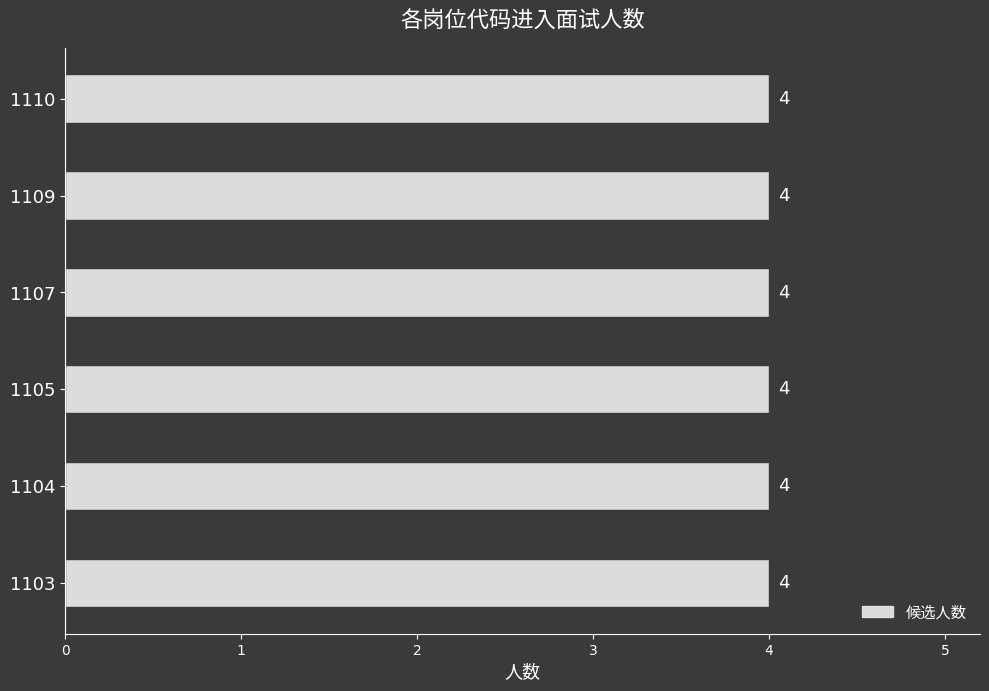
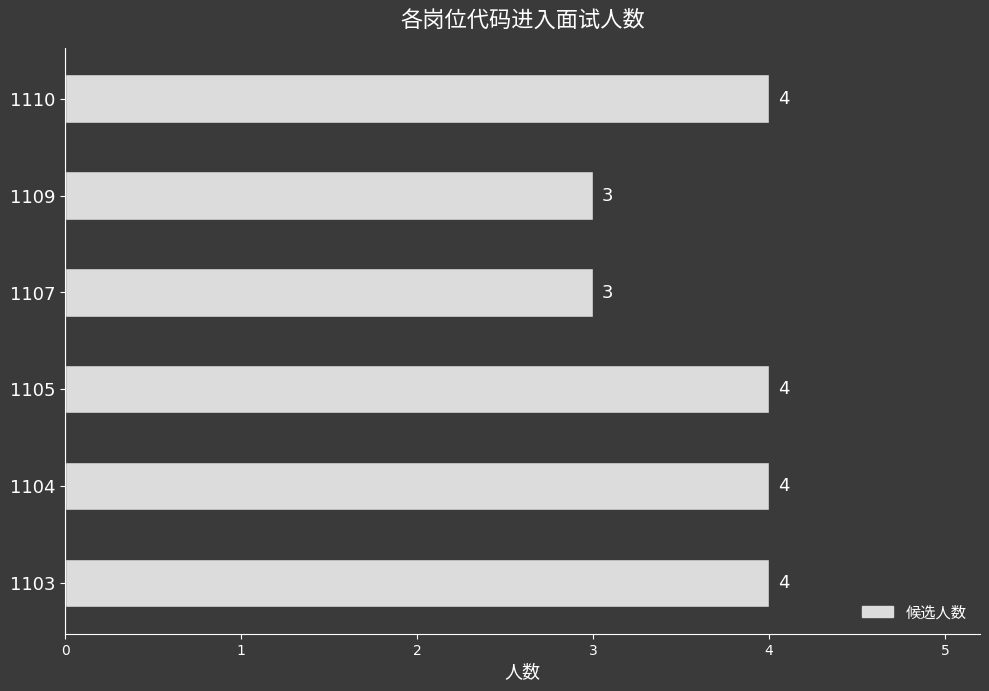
1109: 4 -> 3
1107: 4 -> 3
